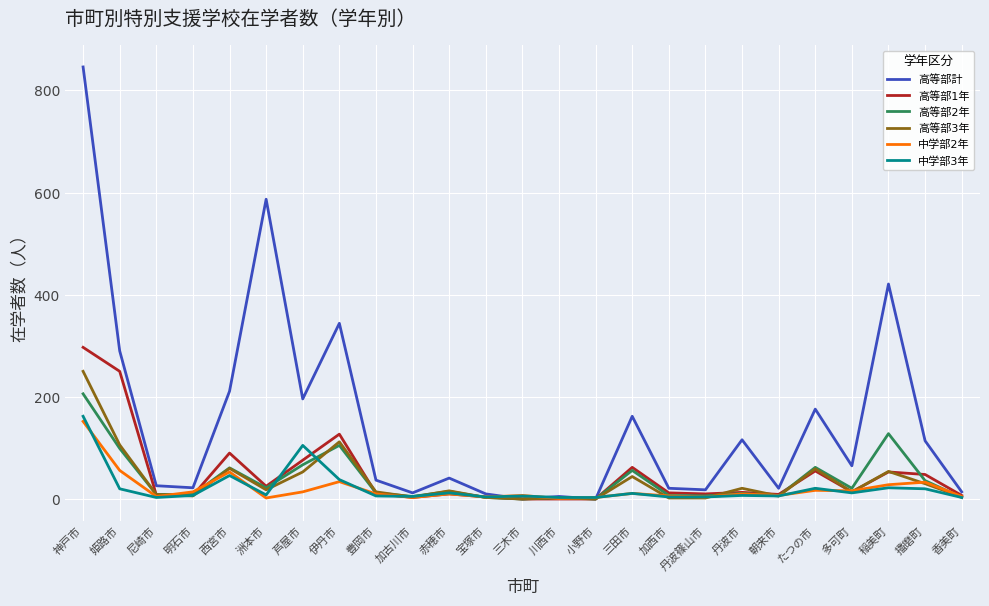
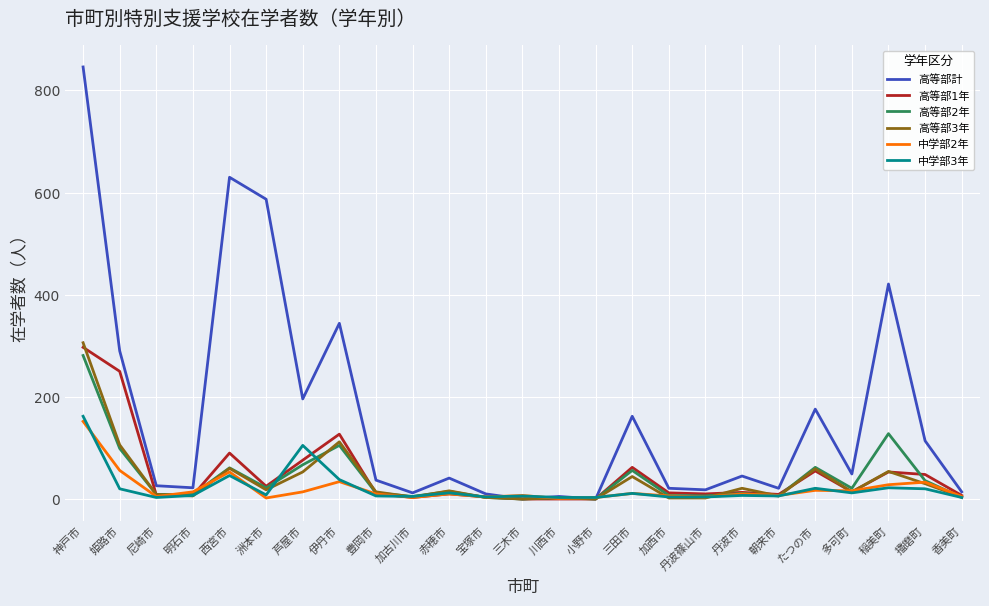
高等部2年, 神戸市: 210 -> 280
高等部3年, 神戸市: 250 -> 310
高等部計, 西宮市: 210 -> 630
高等部計, 丹波市: 120 -> 50
高等部計, 多可町: 70 -> 50
